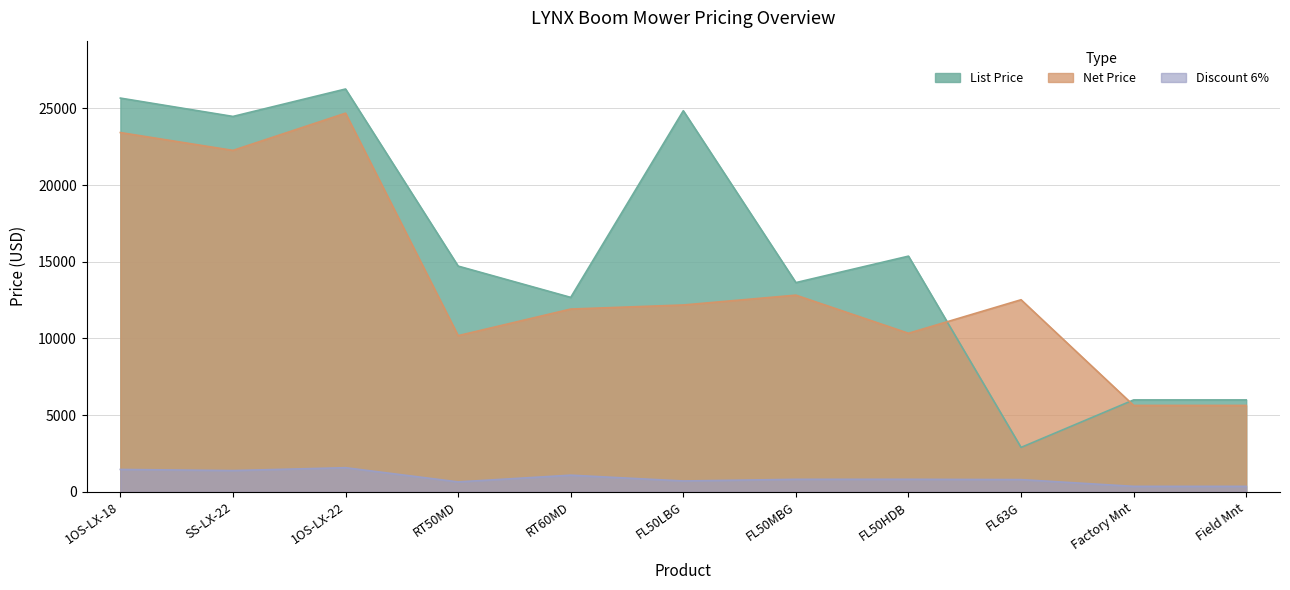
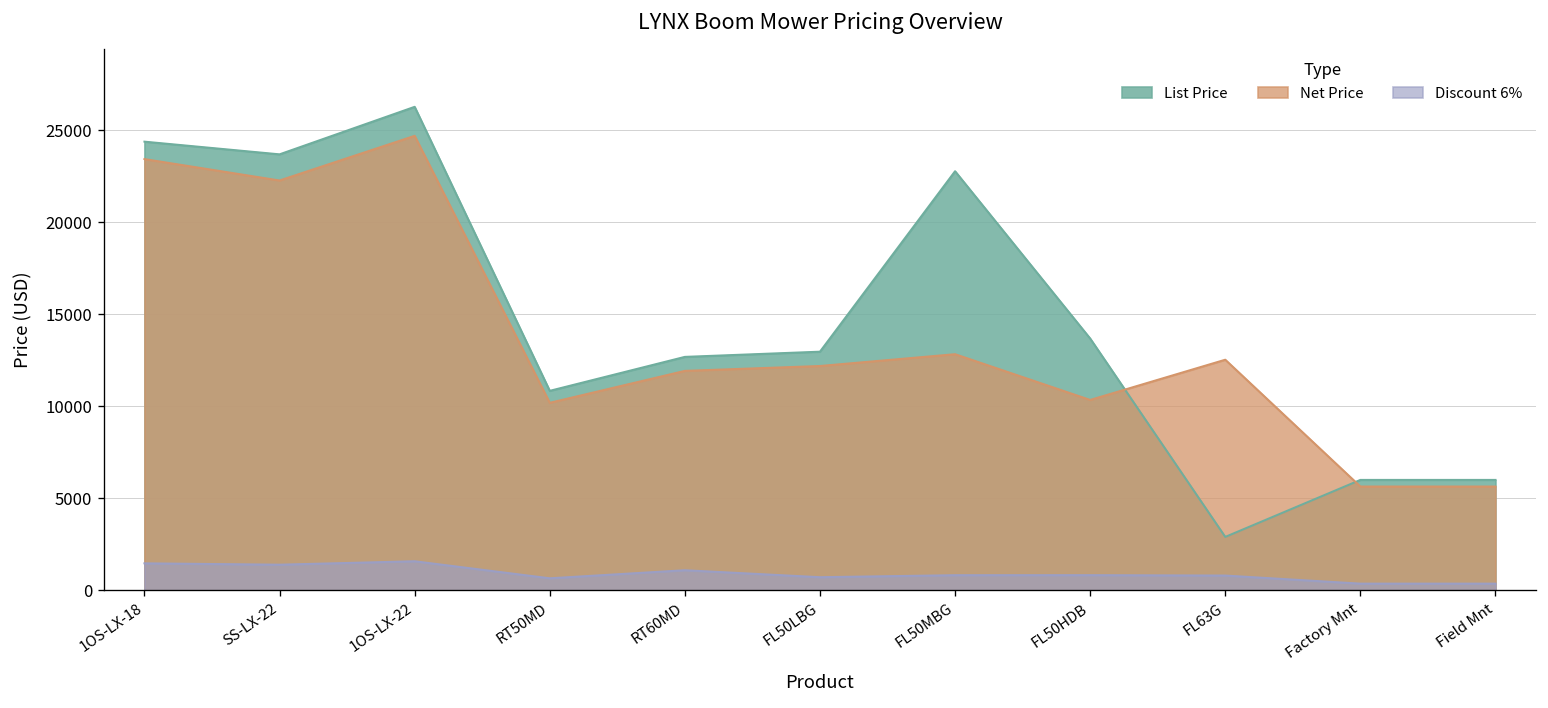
List Price, 1OS-LX-18: 25700 -> 24400
List Price, SS-LX-22: 24500 -> 23700
List Price, RT50MD: 14700 -> 10800
List Price, FL50LBG: 24800 -> 13000
List Price, FL50MBG: 13600 -> 22800
List Price, FL50HDB: 15400 -> 13700
